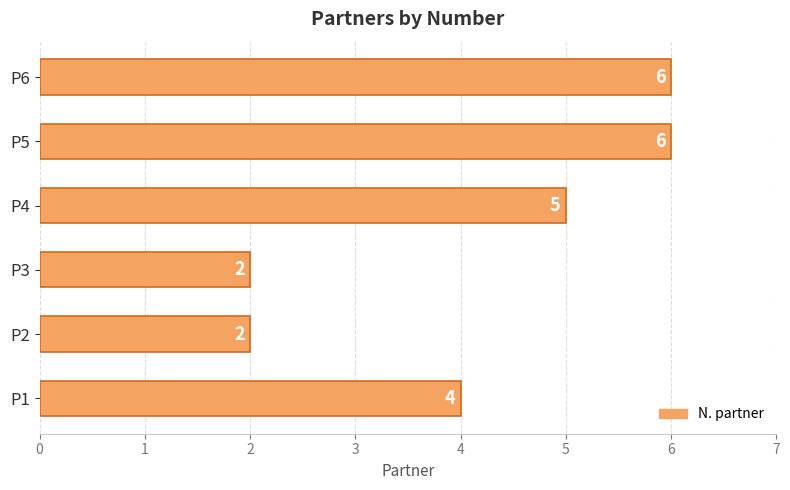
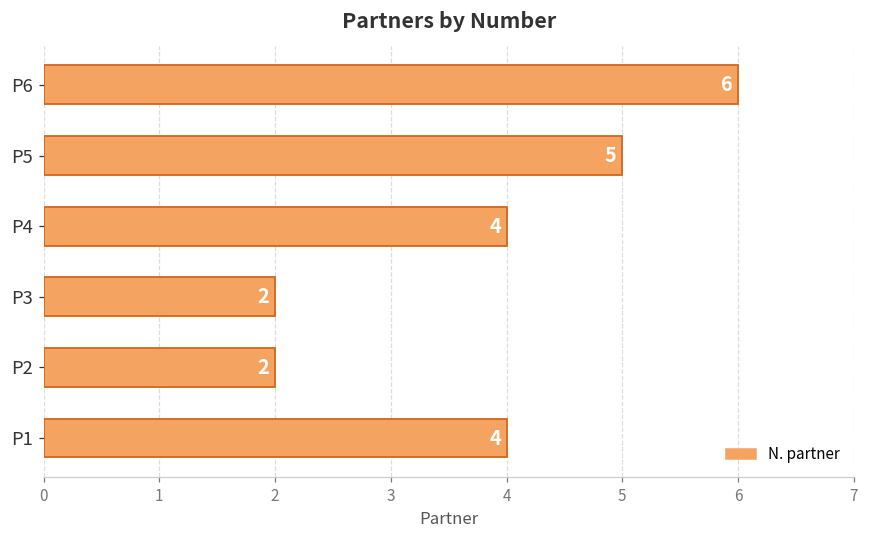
P5: 6 -> 5
P4: 5 -> 4
